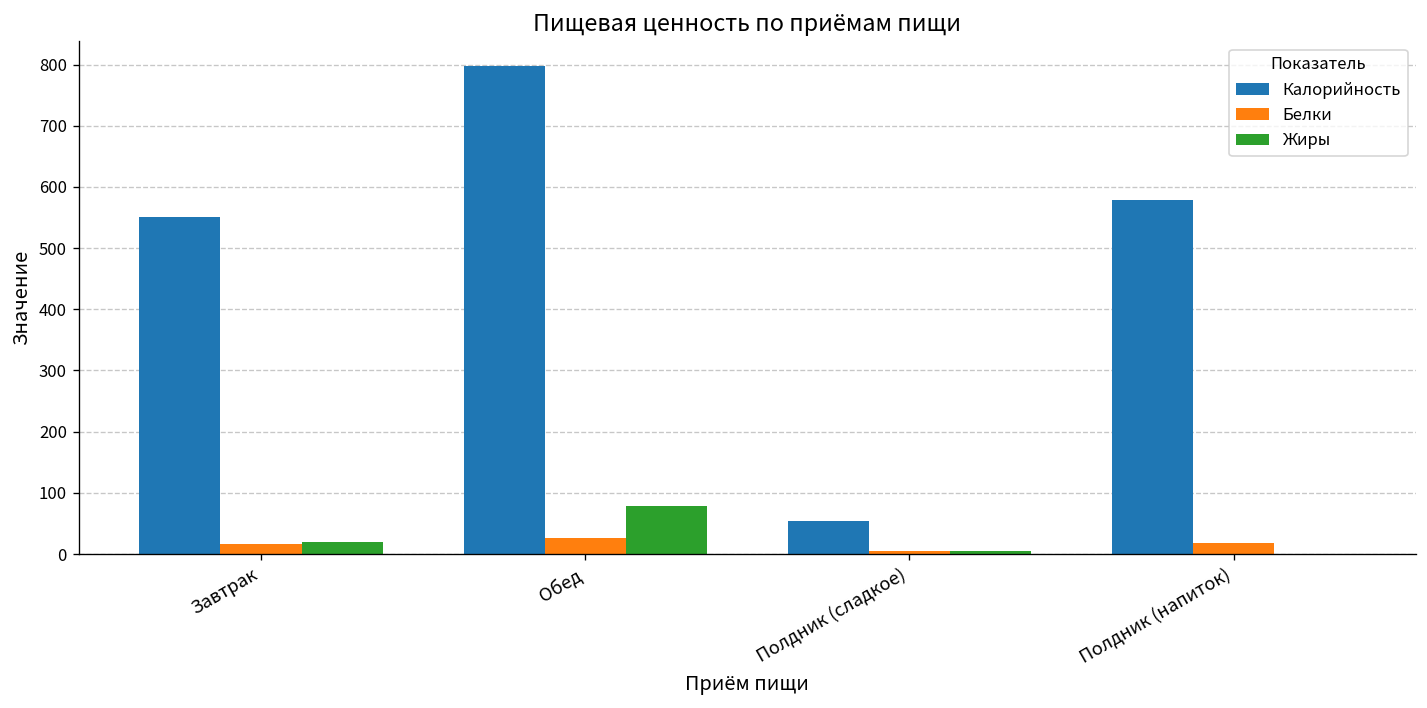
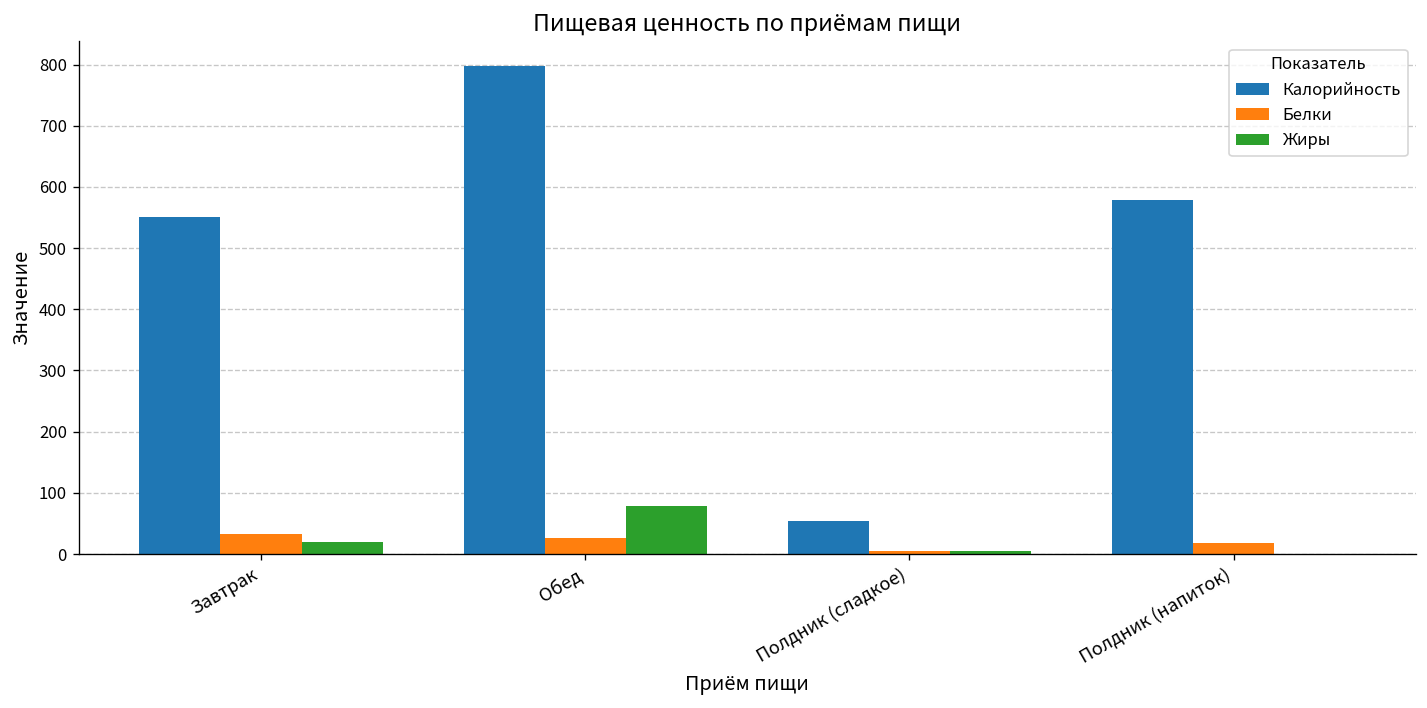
Белки, Завтрак: 20 -> 30
